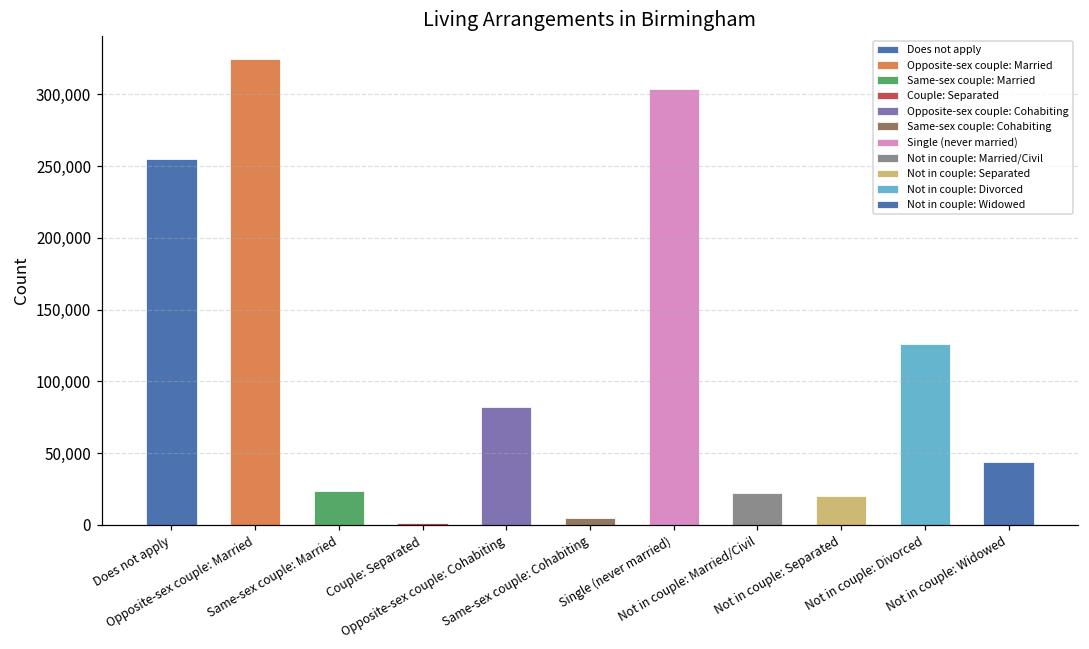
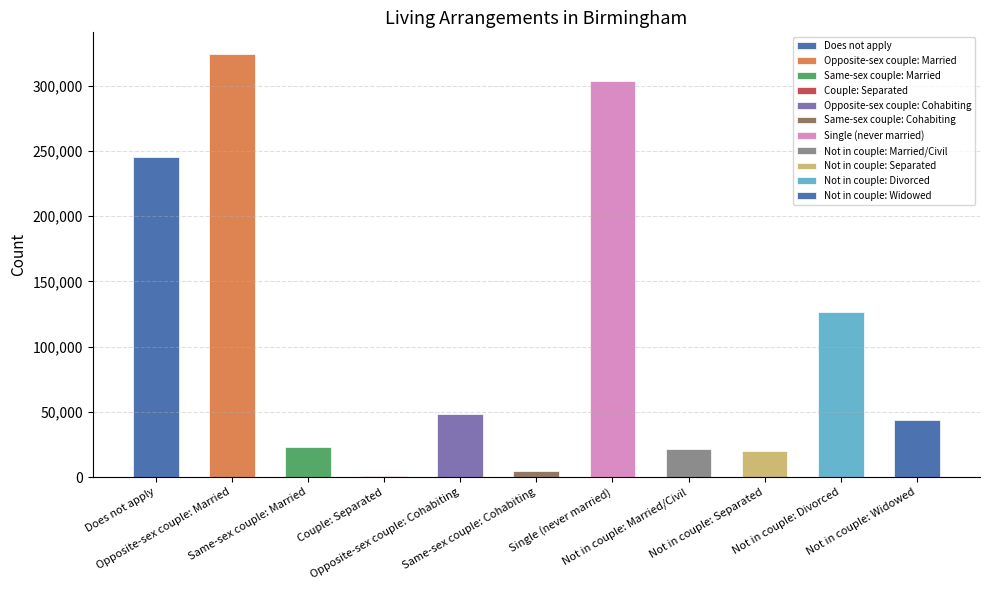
Does not apply: 255,000 -> 246,000
Opposite-sex couple: Cohabiting: 82,000 -> 49,000
